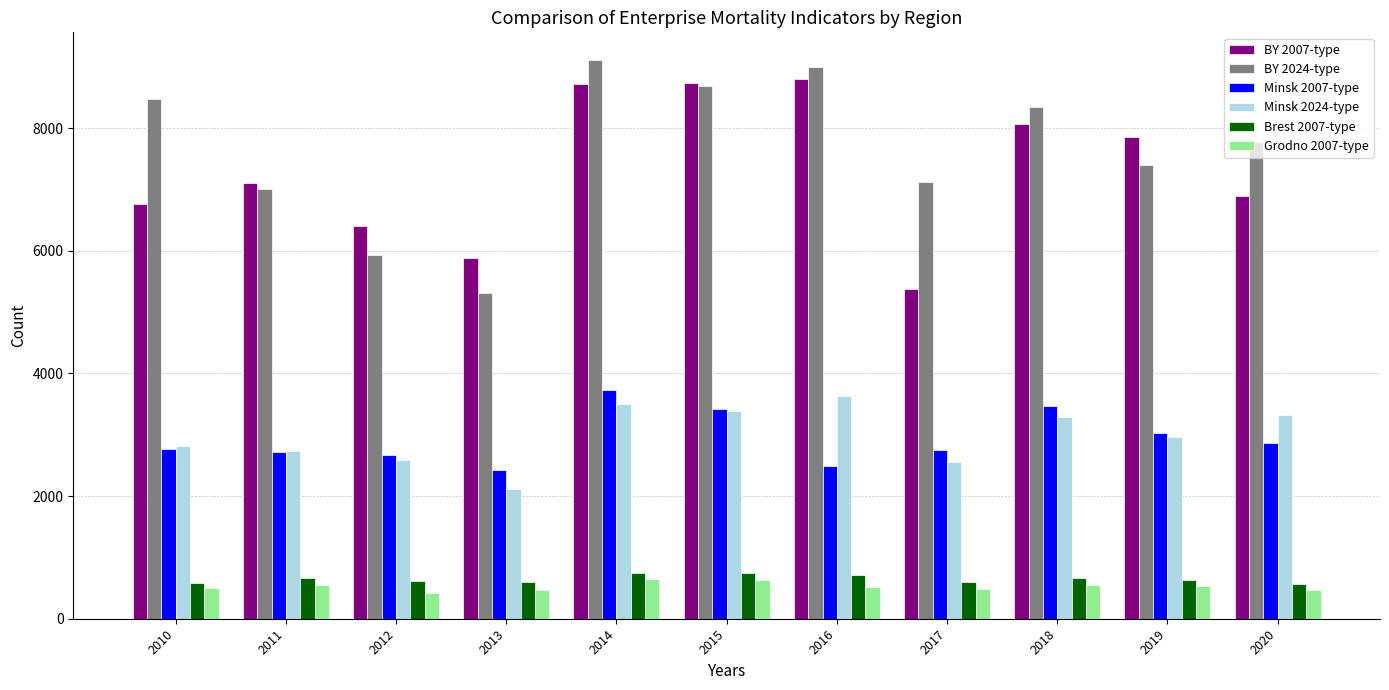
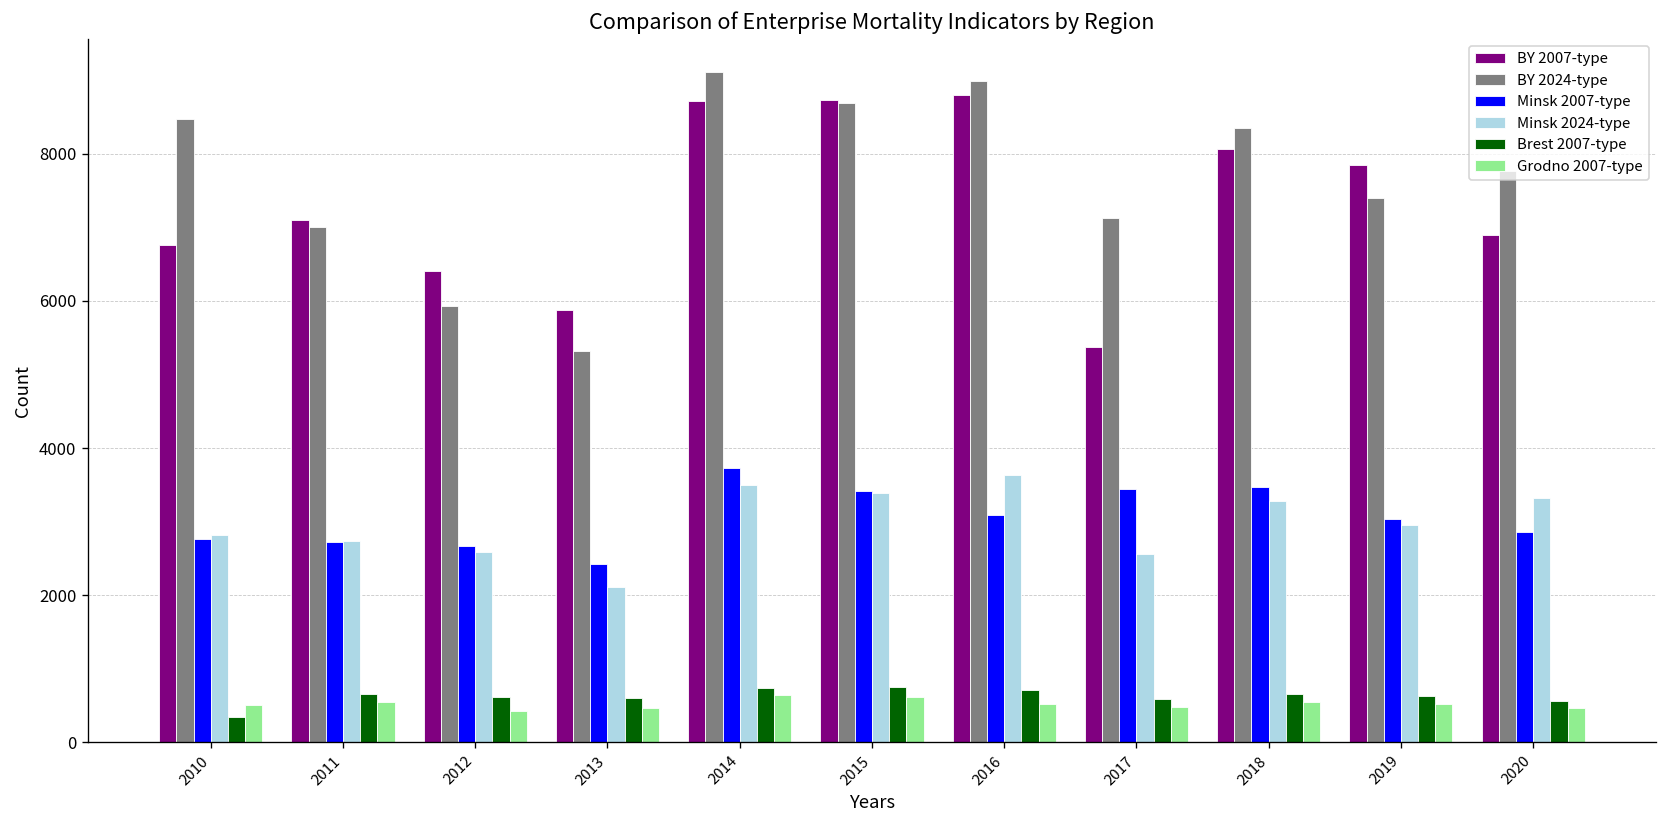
Brest 2007-type, 2010: 600 -> 300
Minsk 2007-type, 2016: 2500 -> 3100
Minsk 2007-type, 2017: 2700 -> 3400
